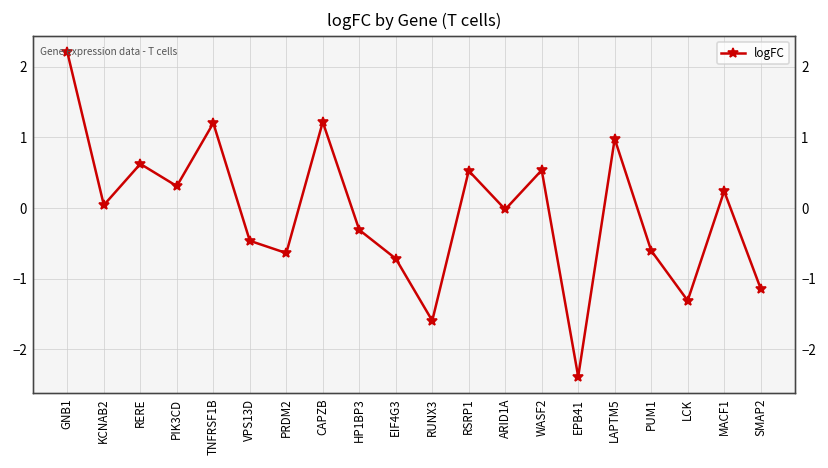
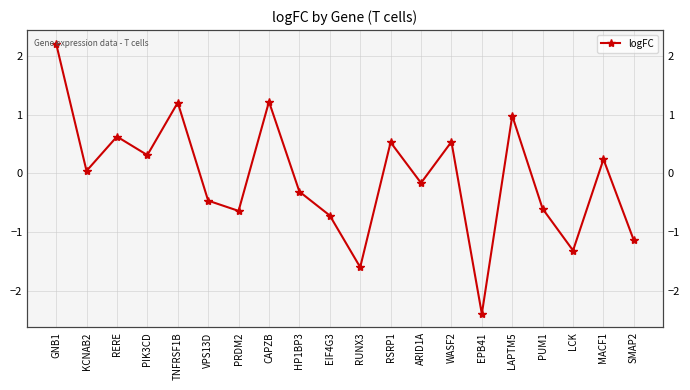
ARID1A: 0.0 -> -0.2
